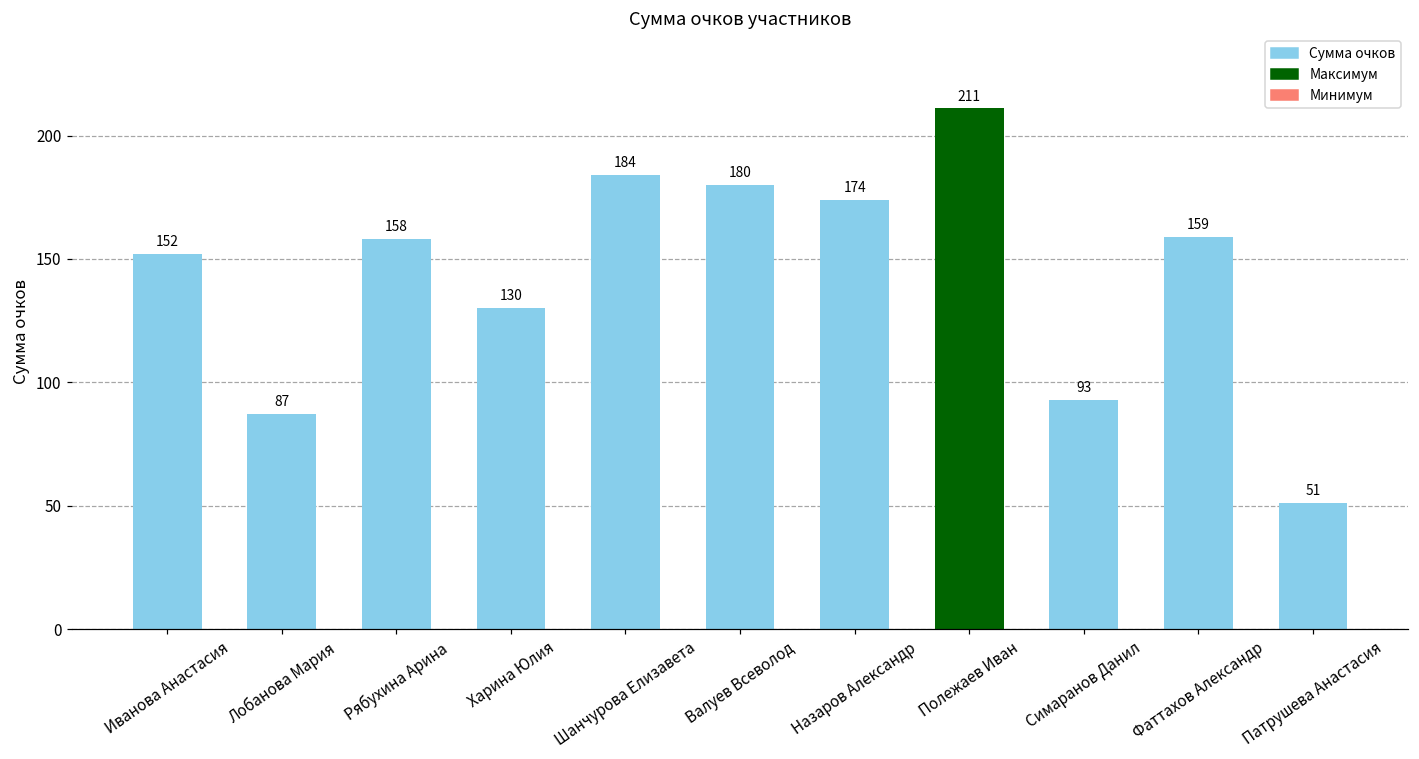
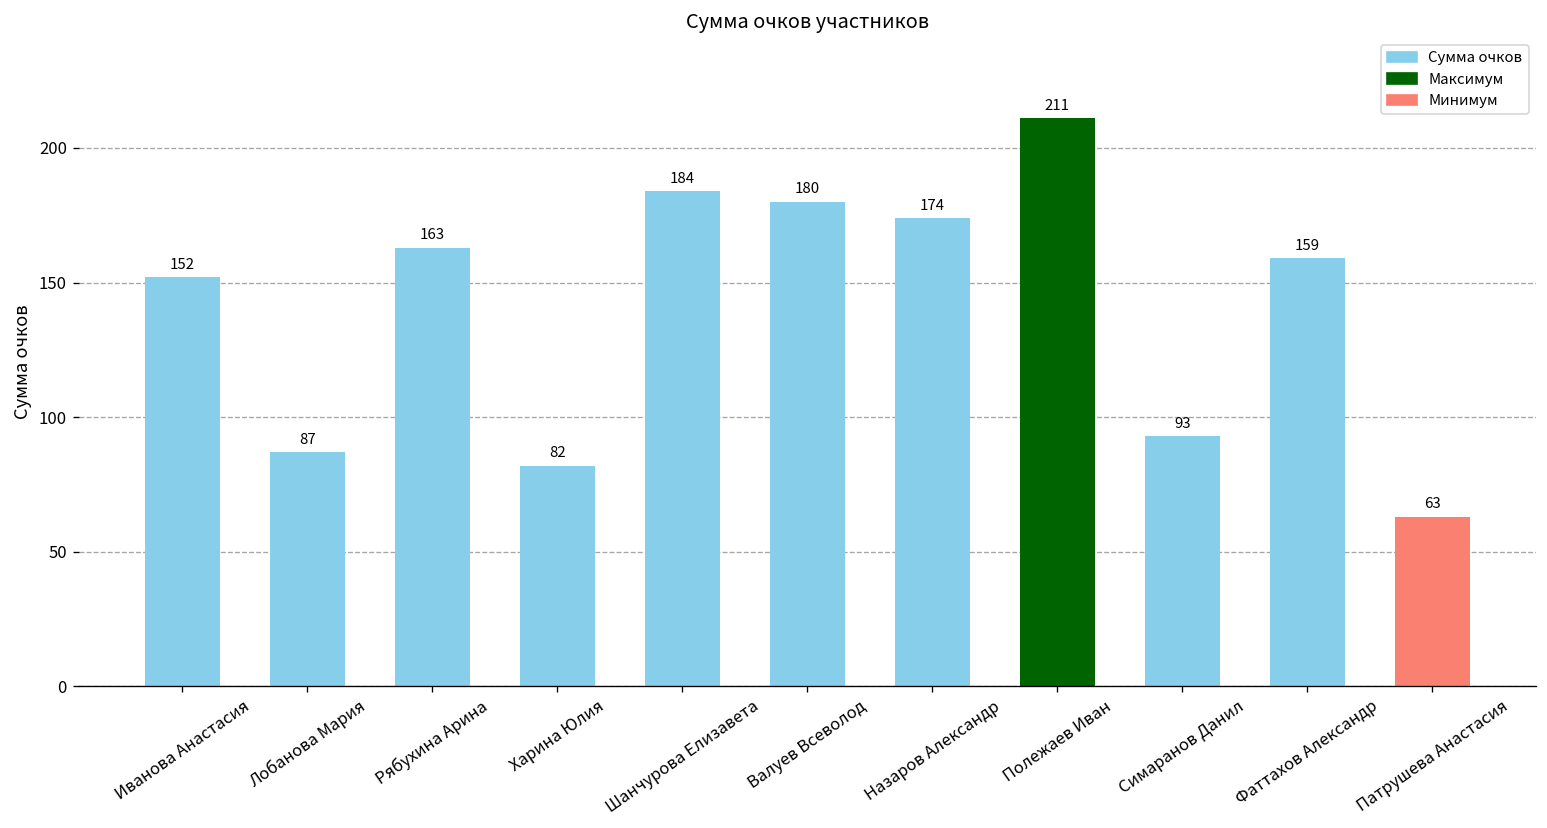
Рябухина Арина: 158 -> 163
Харина Юлия: 130 -> 82
Патрушева Анастасия: 51 -> 63
